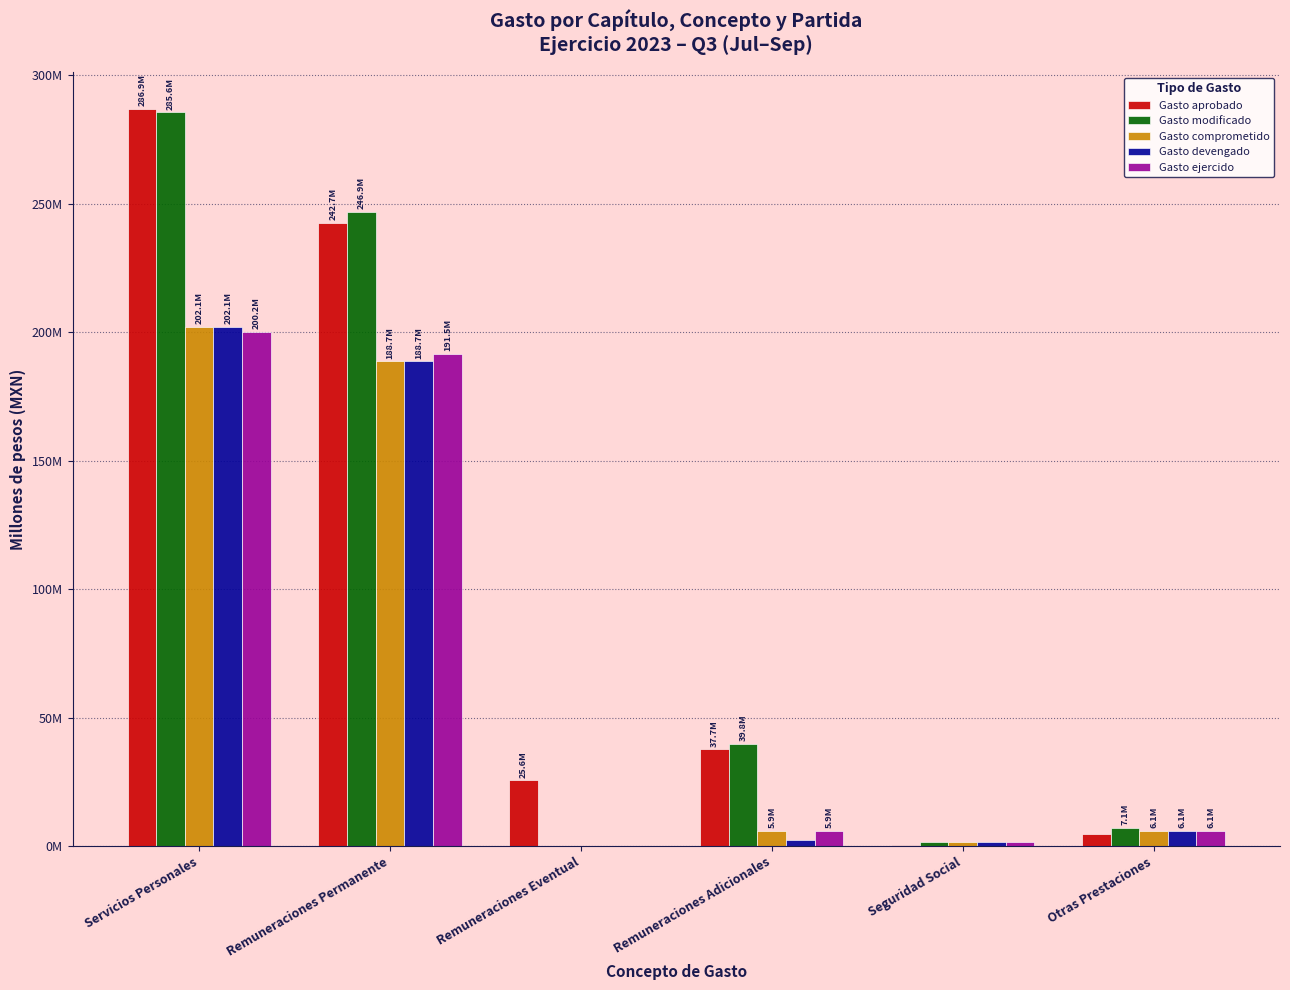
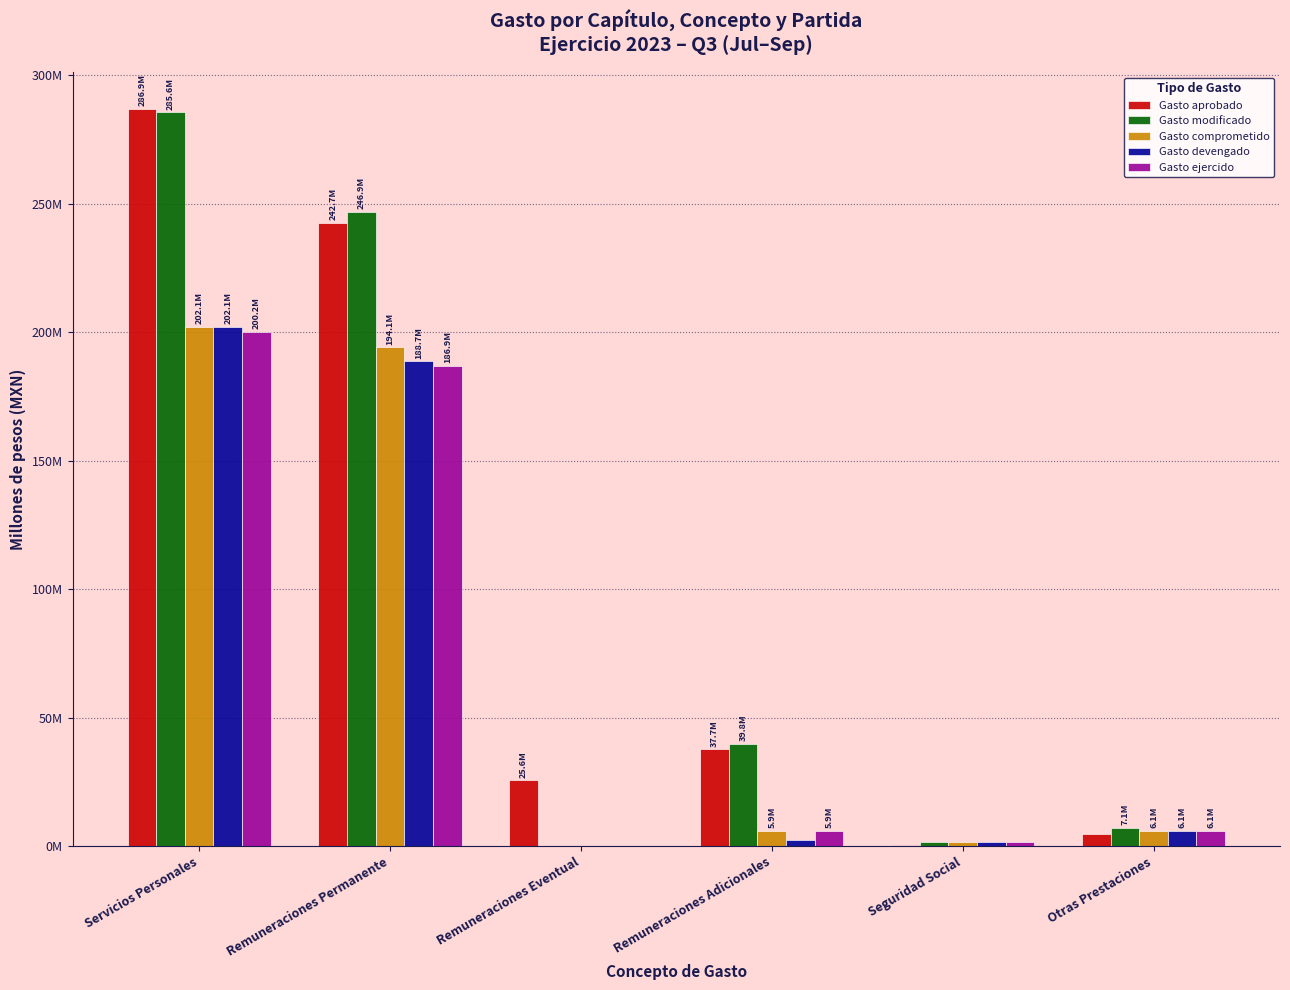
Gasto comprometido, Remuneraciones Permanente: 188.7M -> 194.1M
Gasto ejercido, Remuneraciones Permanente: 191.5M -> 186.9M
